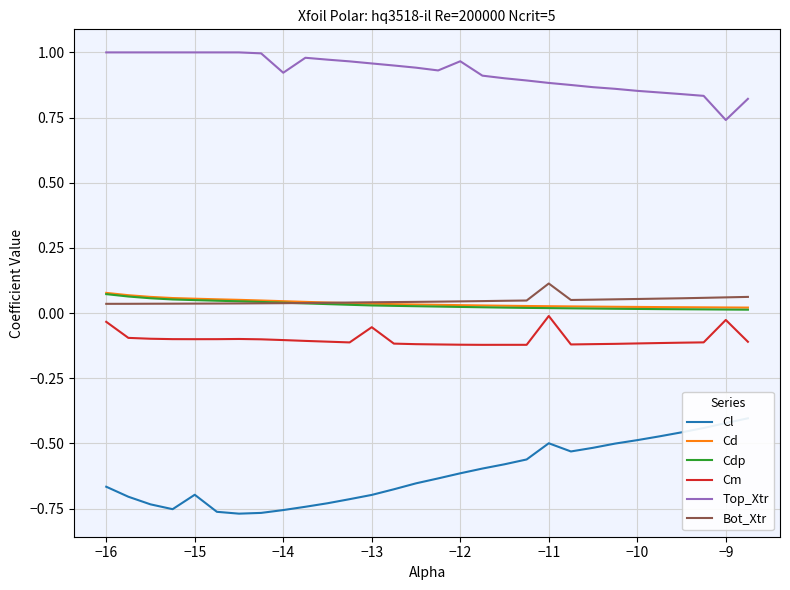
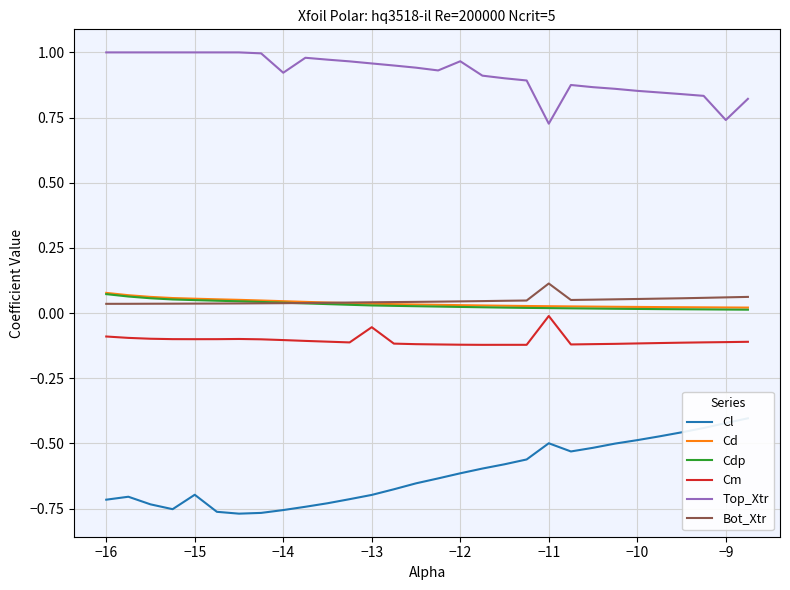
Cl, −16: -0.67 -> -0.72
Cm, −16: -0.03 -> -0.09
Top_Xtr, −11: 0.88 -> 0.73
Cm, −9: -0.03 -> -0.11
